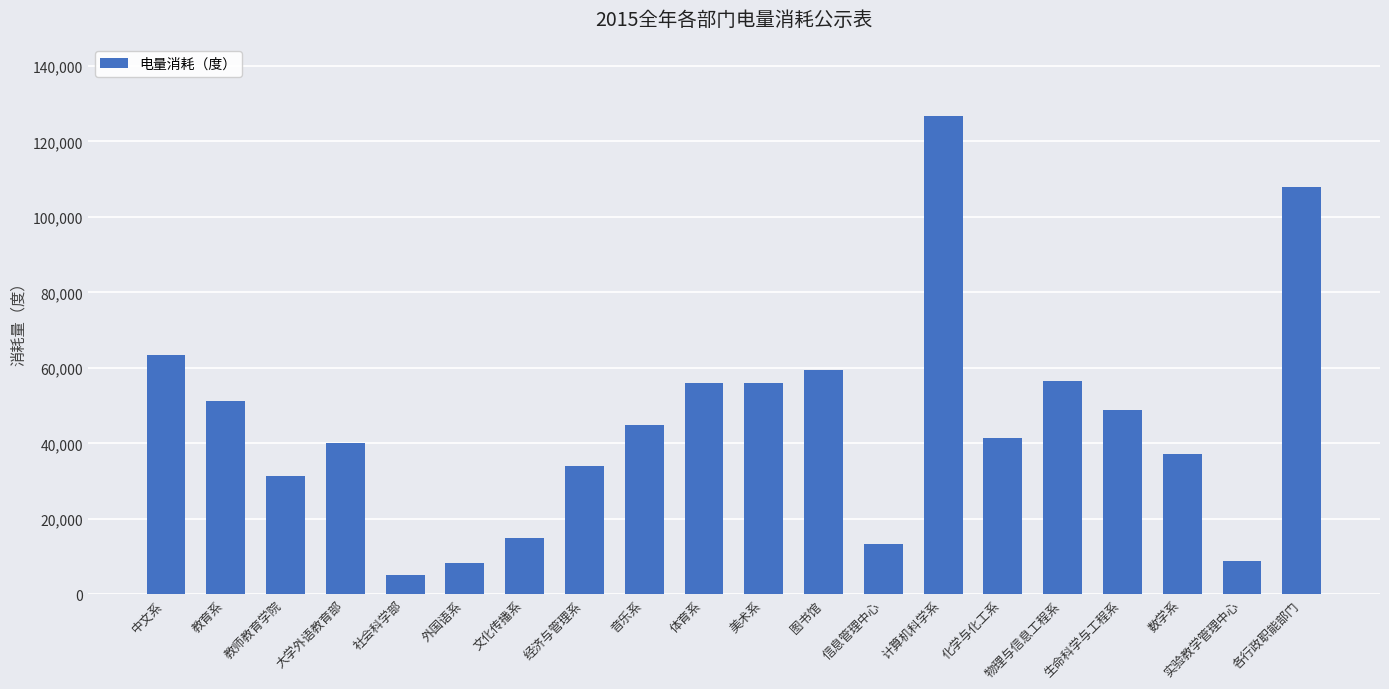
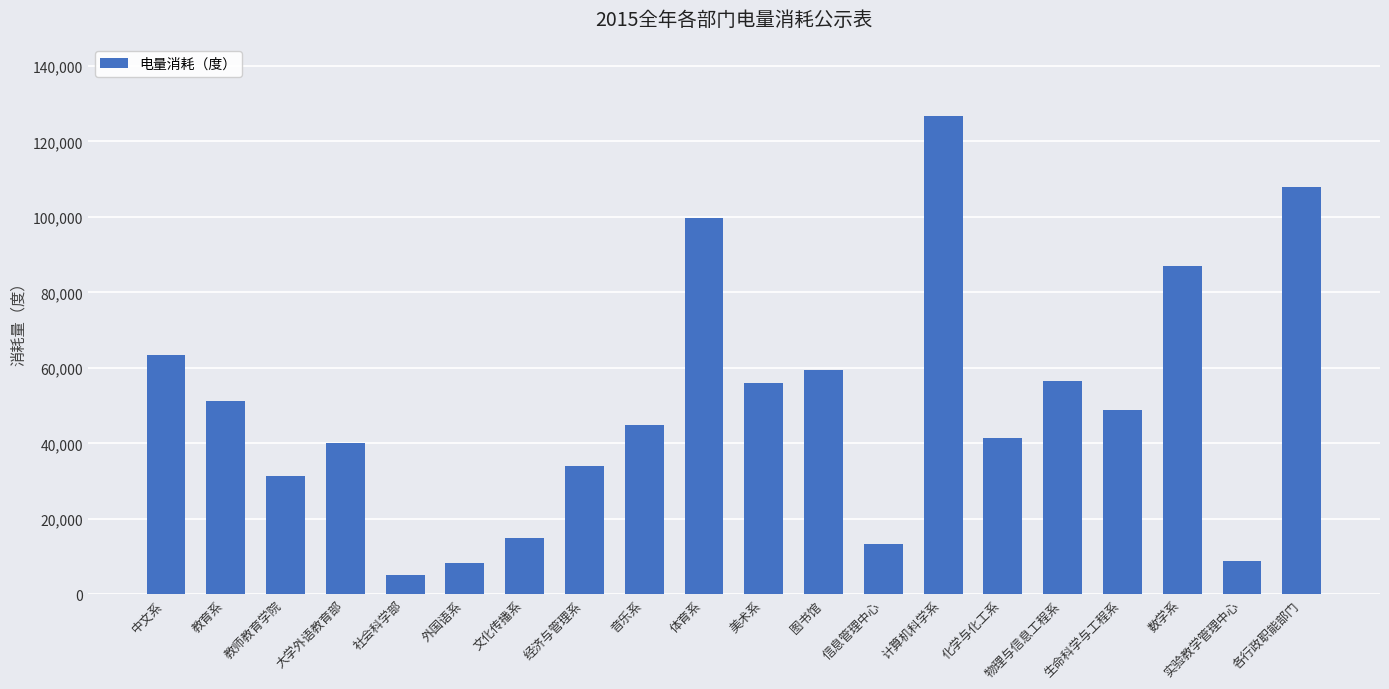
体育系: 56,000 -> 100,000
数学系: 37,000 -> 87,000
